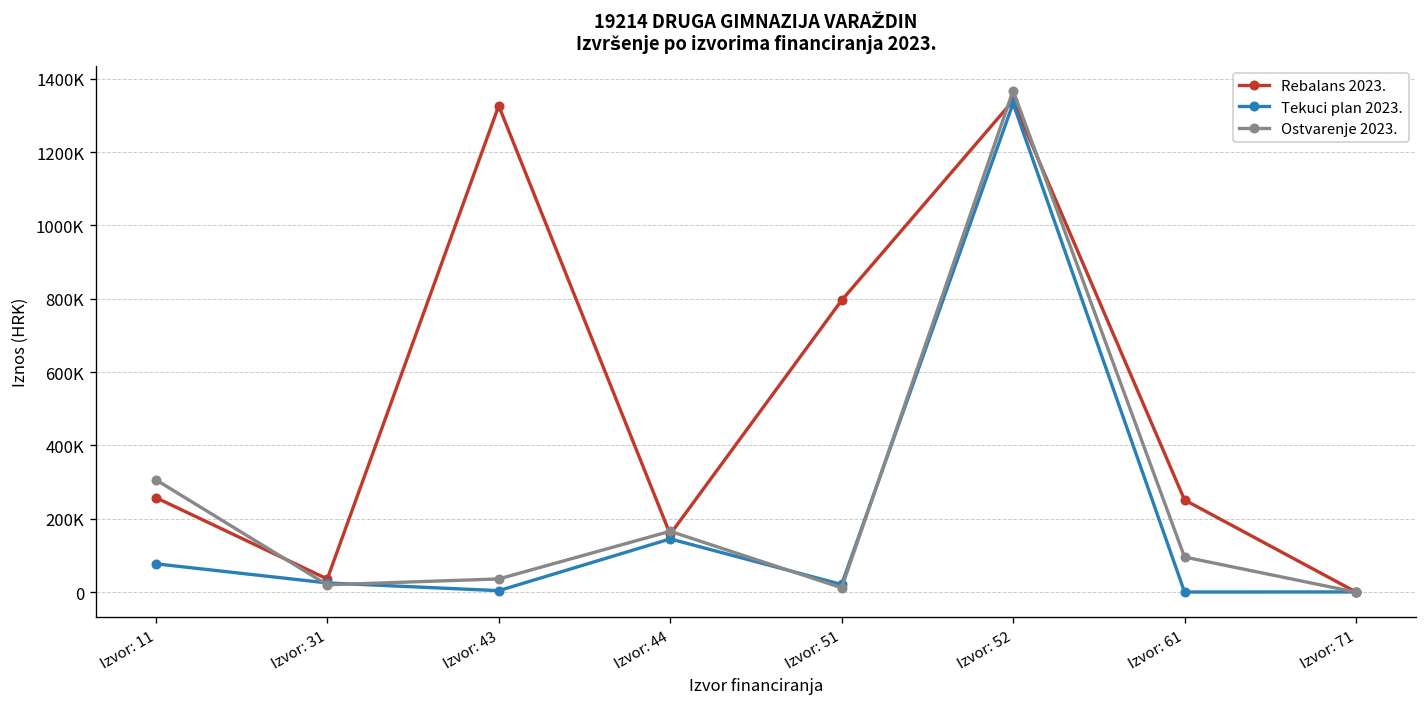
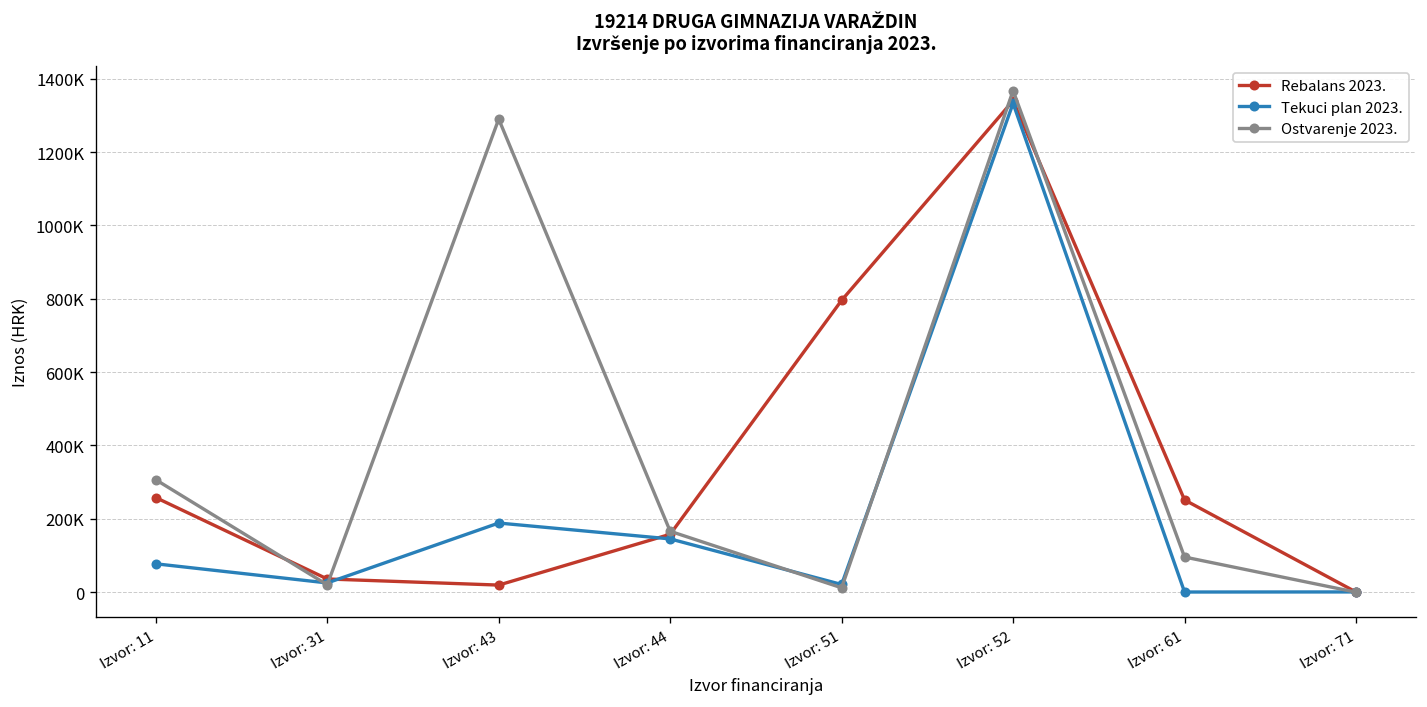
Rebalans 2023., Izvor: 43: 1330000 -> 20000
Tekuci plan 2023., Izvor: 43: 0 -> 190000
Ostvarenje 2023., Izvor: 43: 40000 -> 1290000
